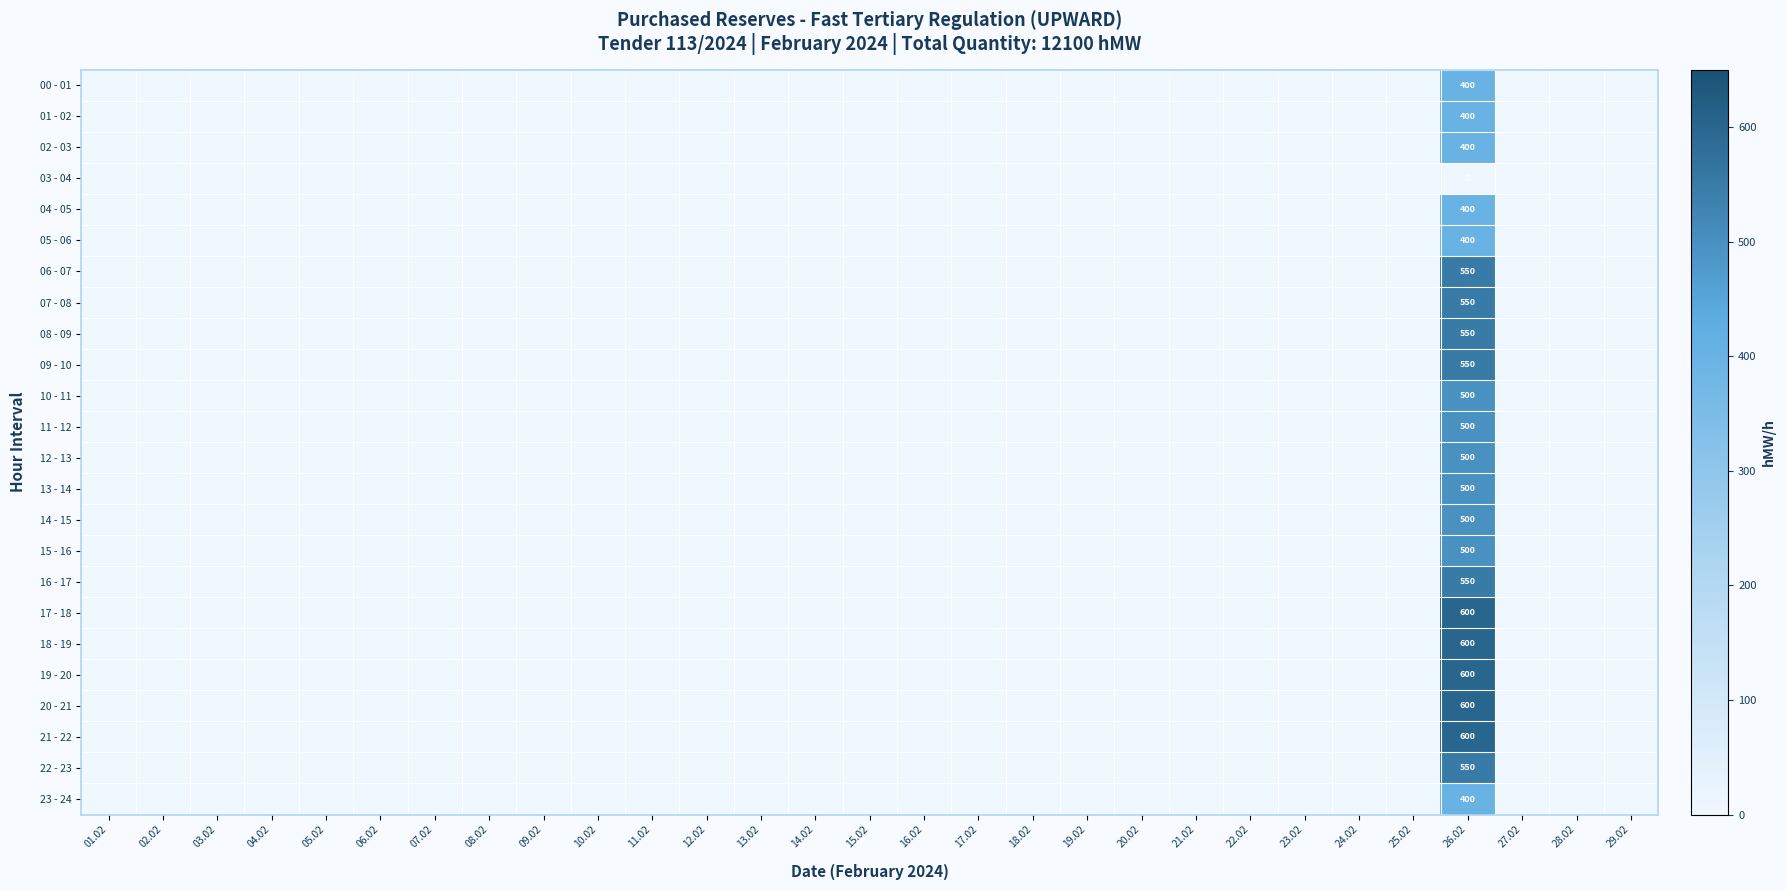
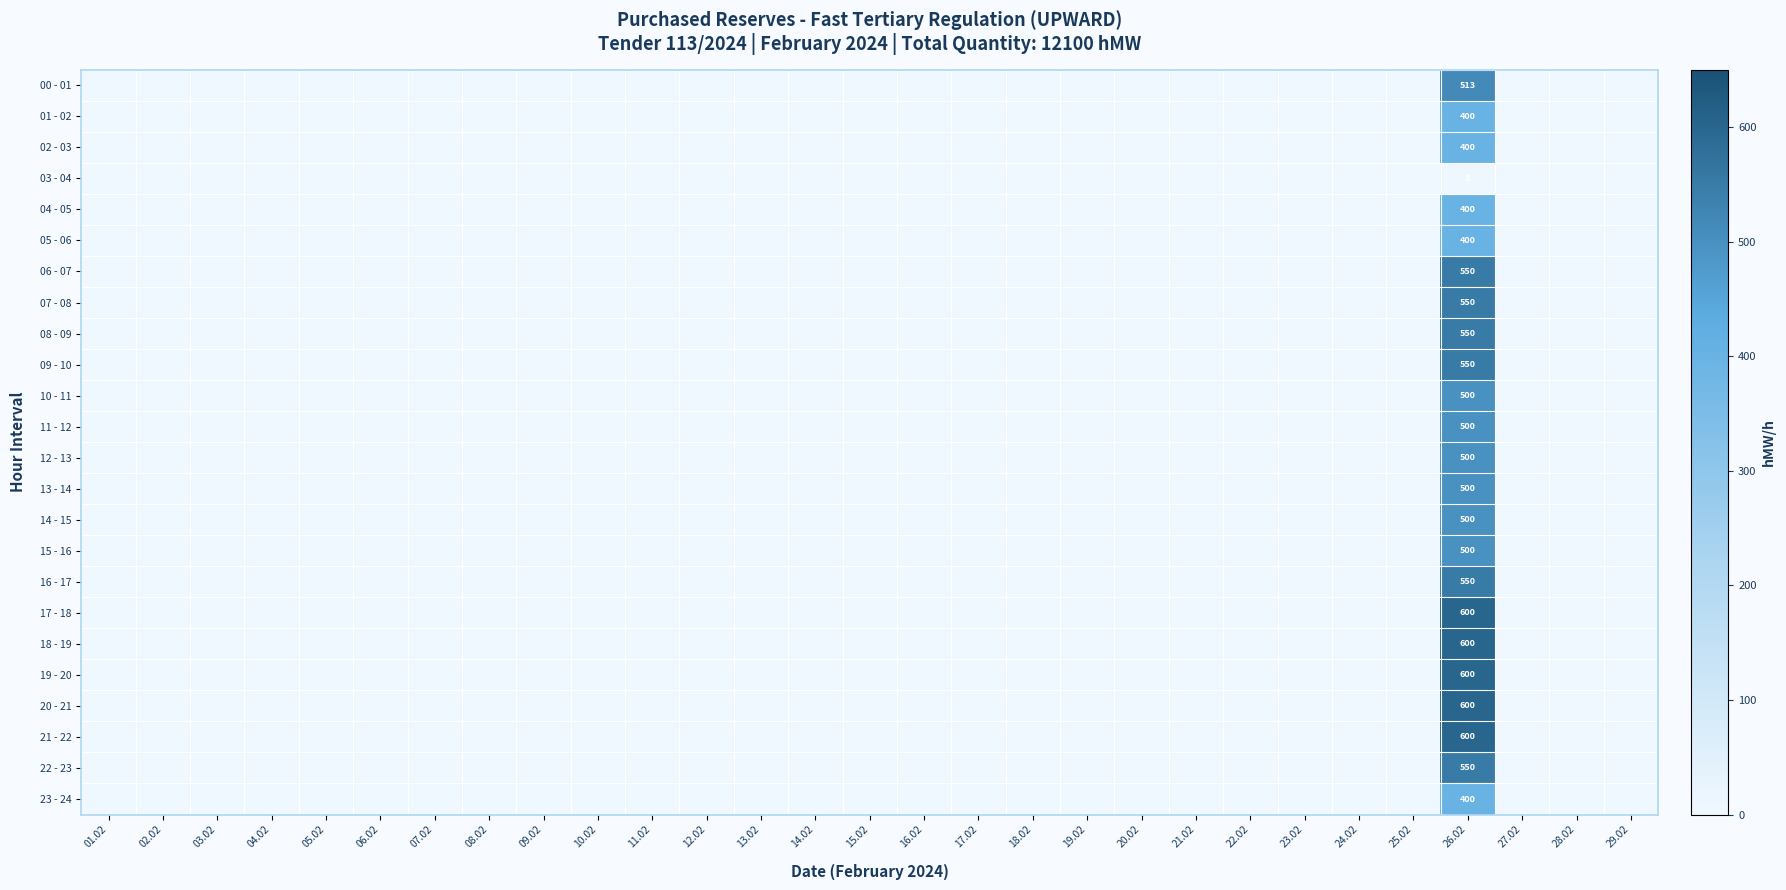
00 - 01, 26.02: 400 -> 513
